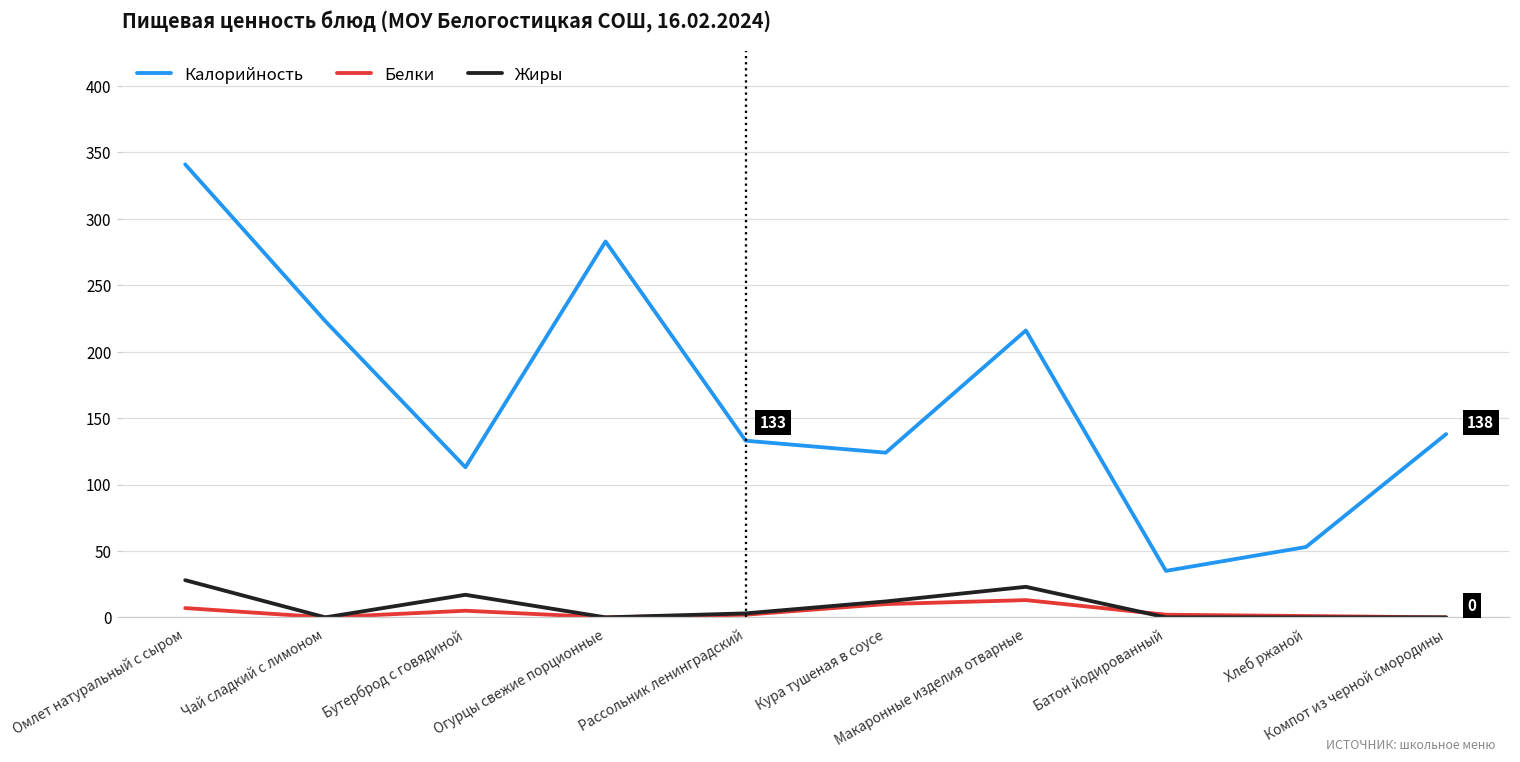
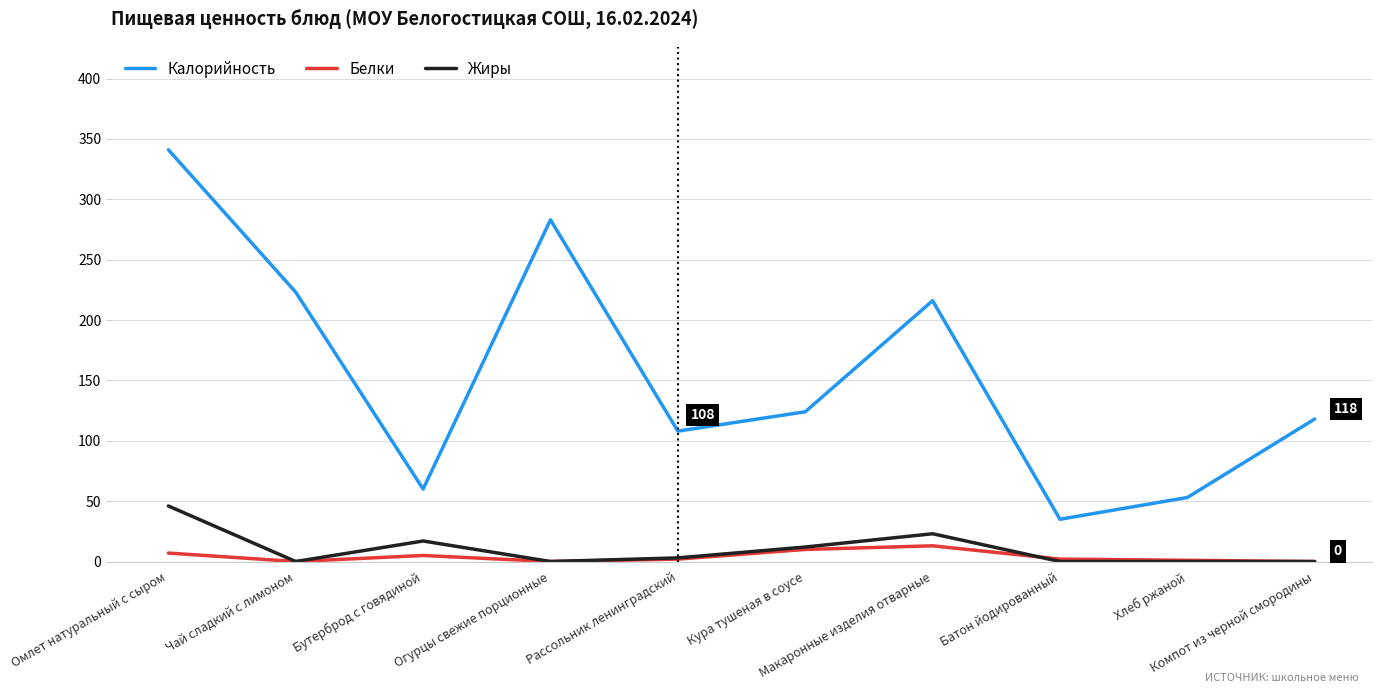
Жиры, Омлет натуральный с сыром: 28 -> 46
Калорийность, Бутерброд с говядиной: 113 -> 60
Калорийность, Рассольник ленинградский: 133 -> 108
Калорийность, Компот из черной смородины: 138 -> 118
